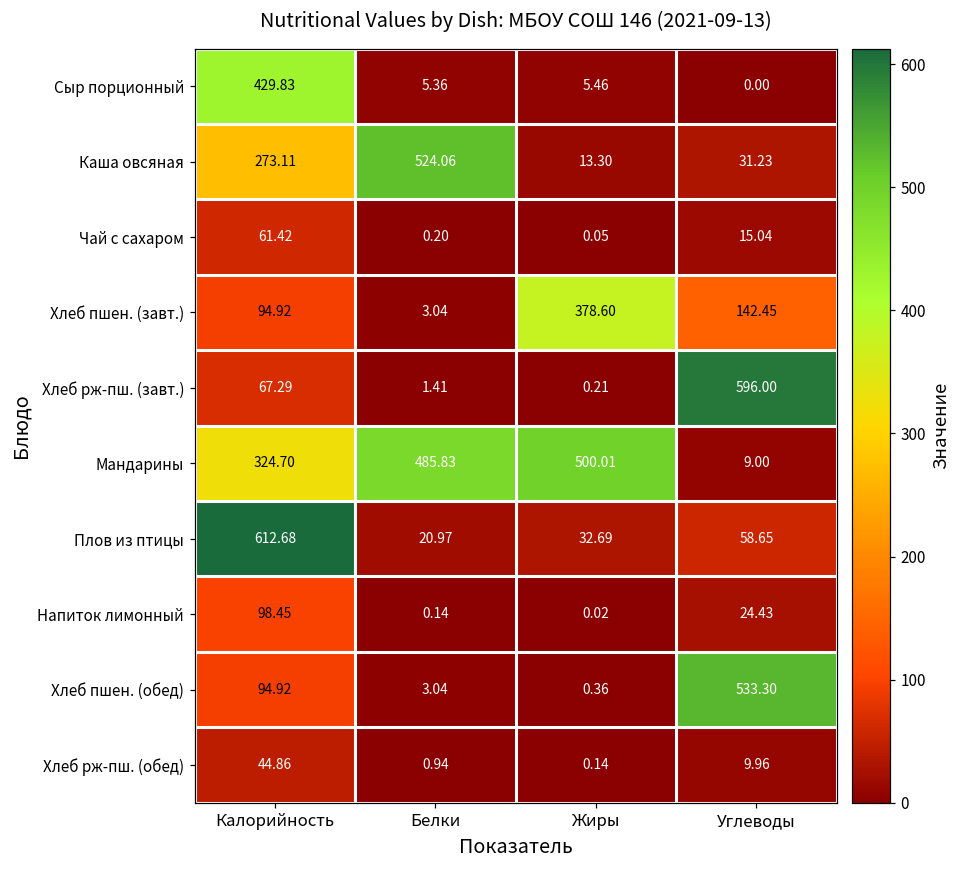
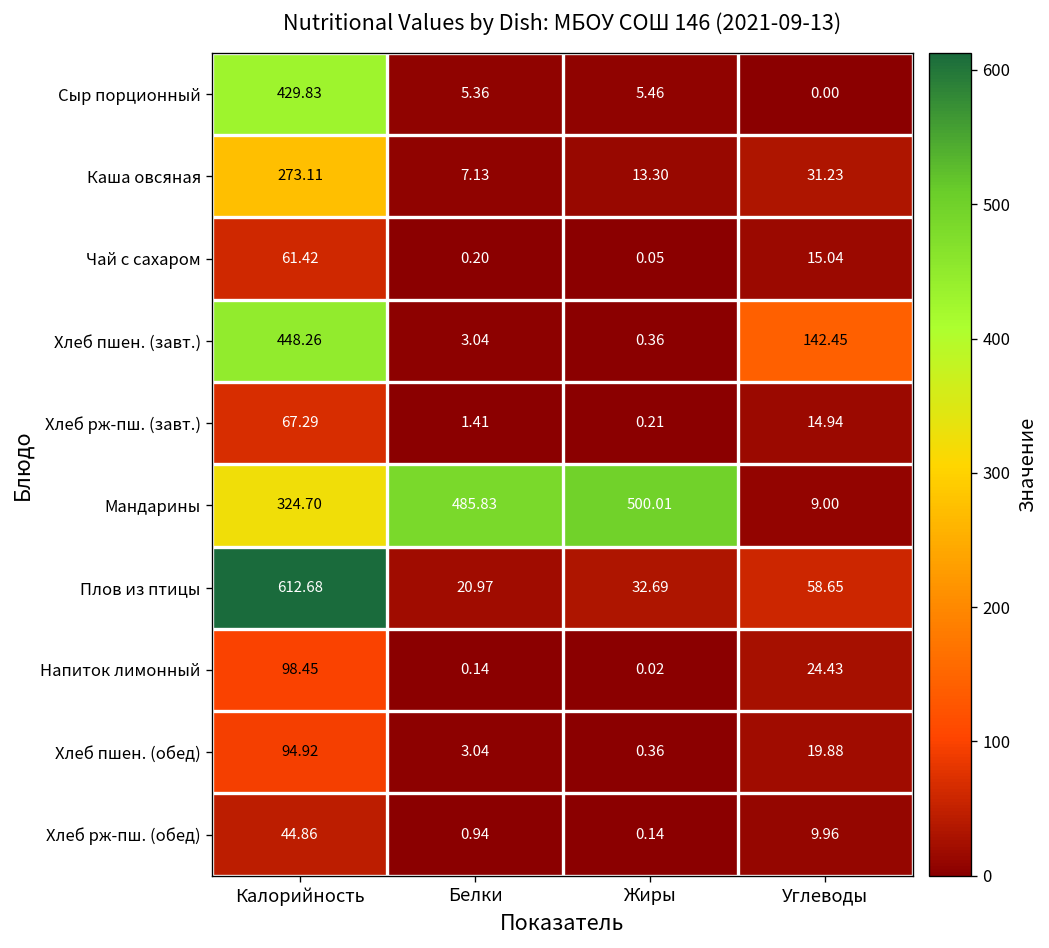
Каша овсяная, Белки: 524.06 -> 7.13
Хлеб пшен. (завт.), Калорийность: 94.92 -> 448.26
Хлеб пшен. (завт.), Жиры: 378.60 -> 0.36
Хлеб рж-пш. (завт.), Углеводы: 596.00 -> 14.94
Хлеб пшен. (обед), Углеводы: 533.30 -> 19.88
